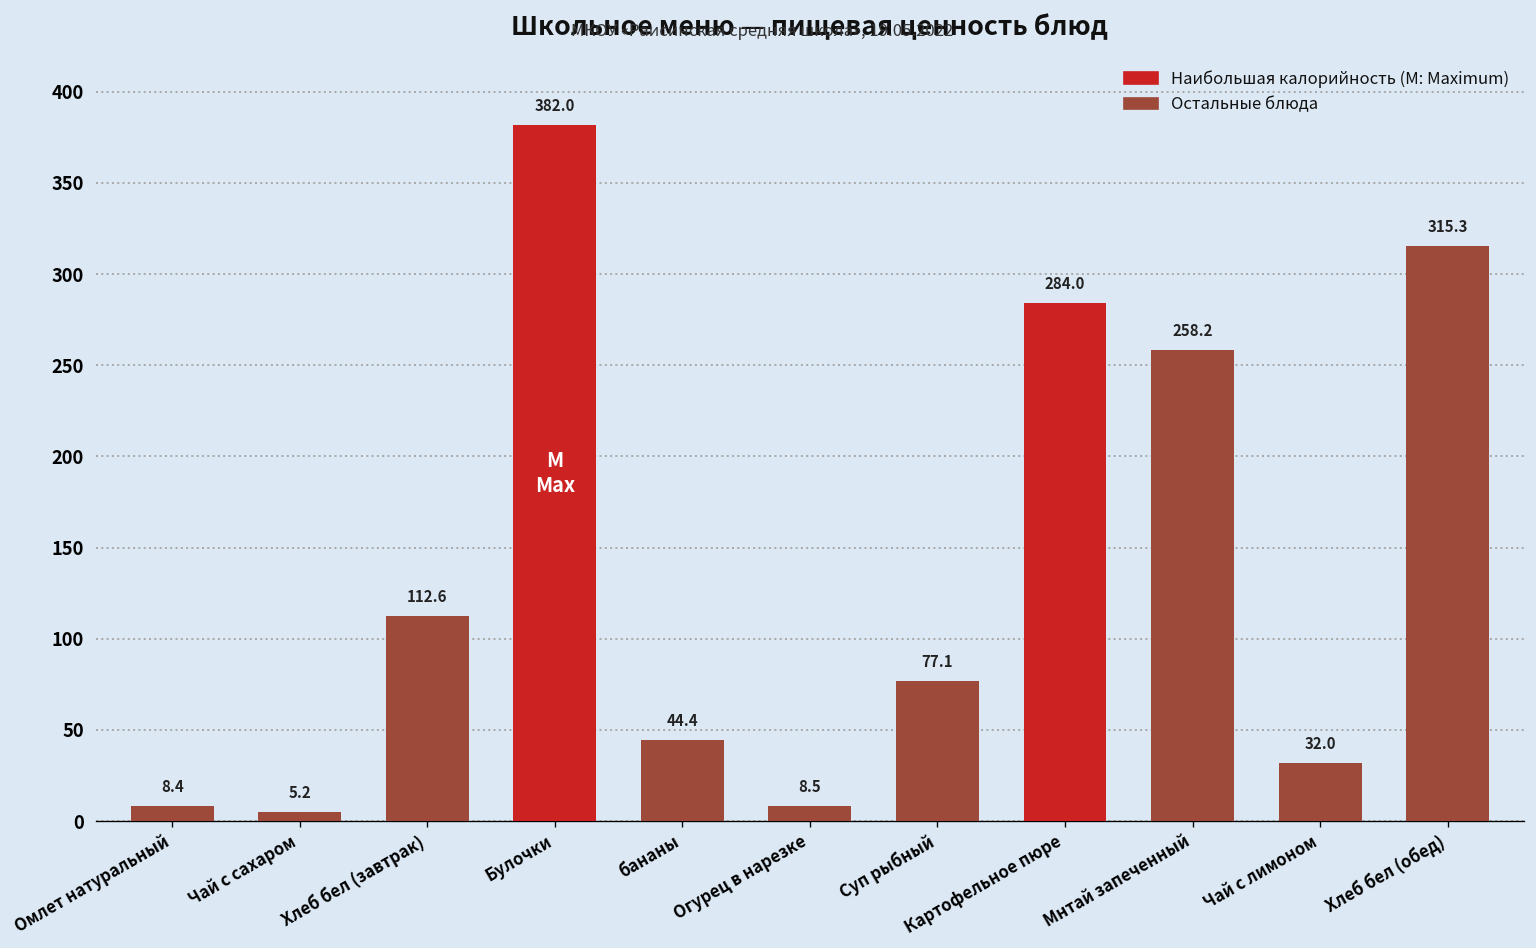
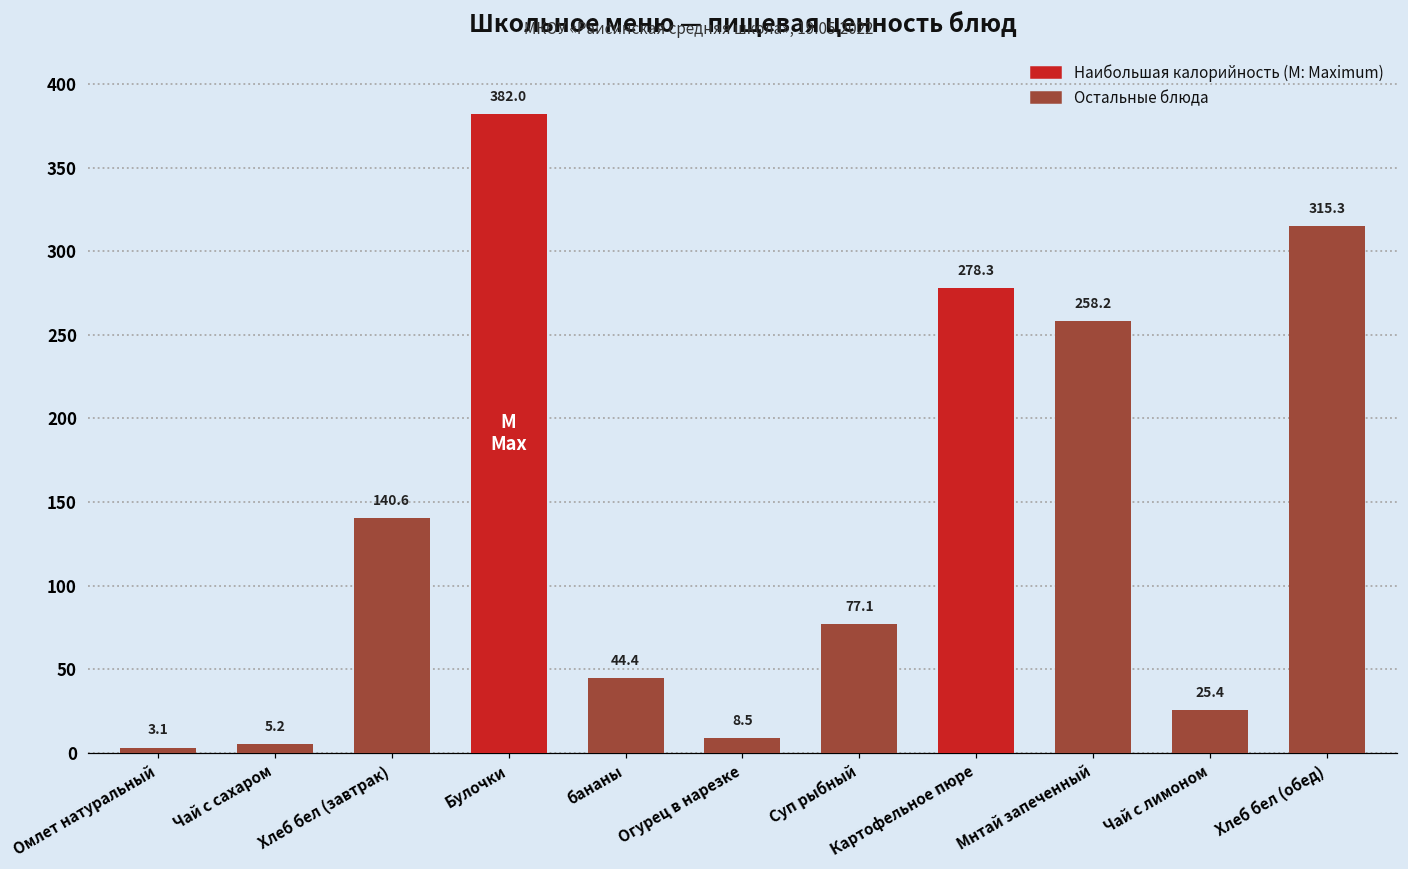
Омлет натуральный: 8.4 -> 3.1
Хлеб бел (завтрак): 112.6 -> 140.6
Картофельное пюре: 284.0 -> 278.3
Чай с лимоном: 32.0 -> 25.4
